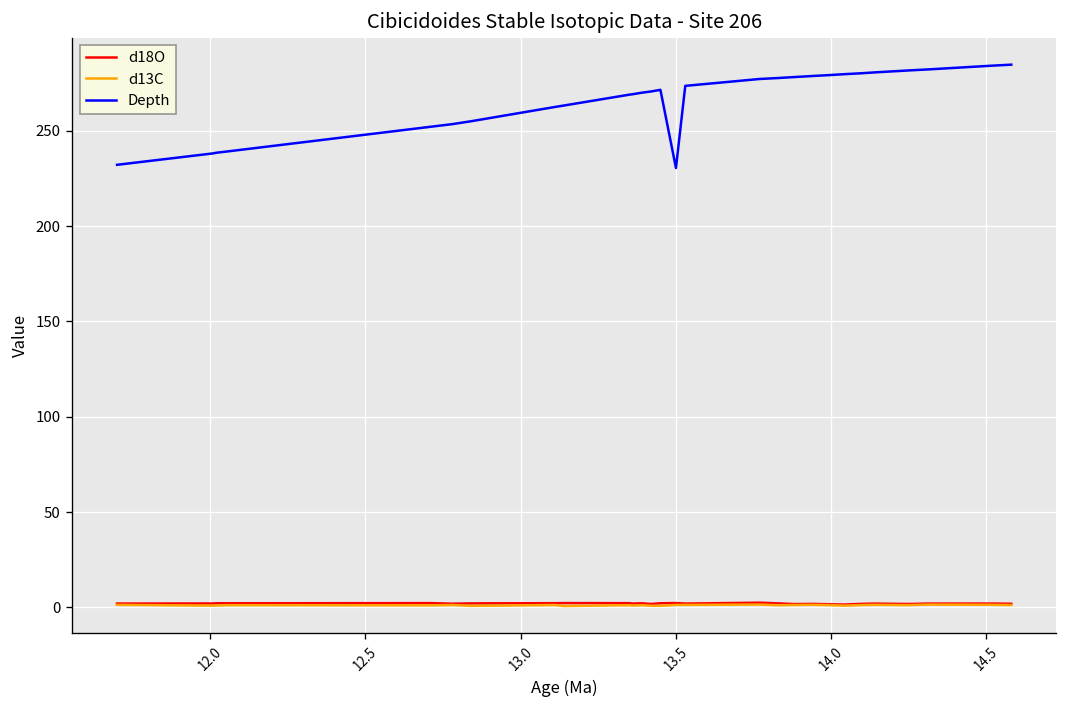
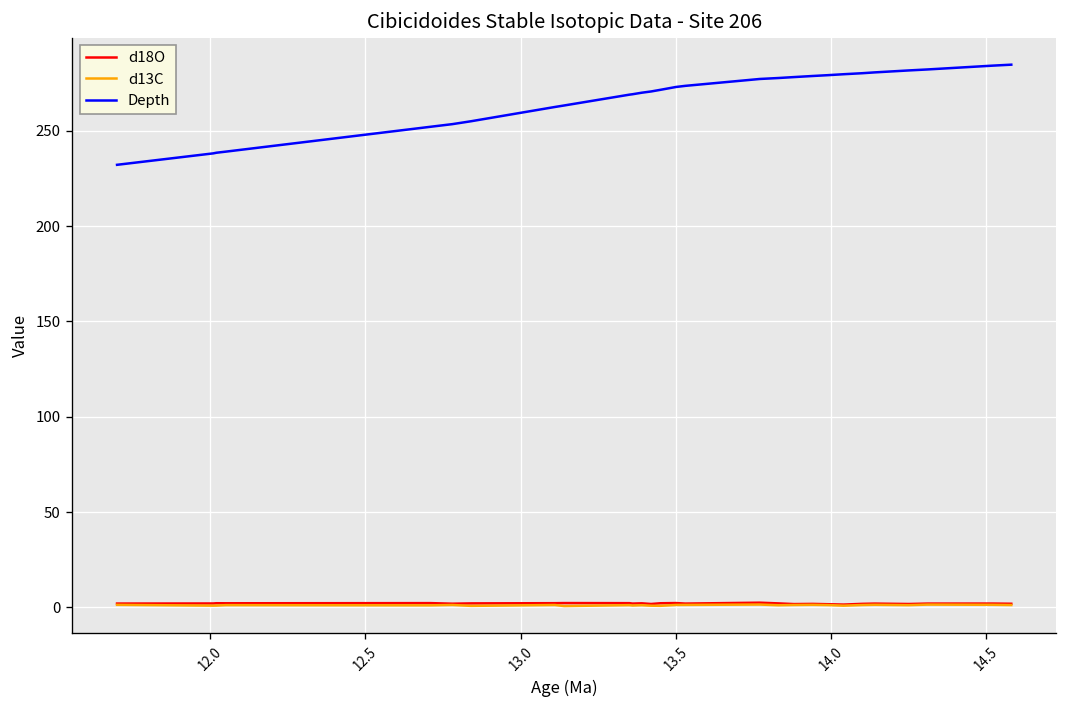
Depth, 13.5: 230 -> 273
